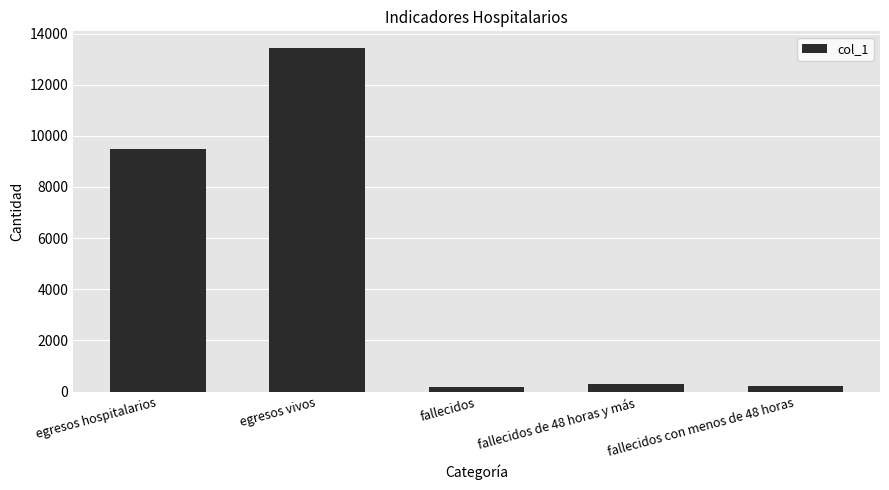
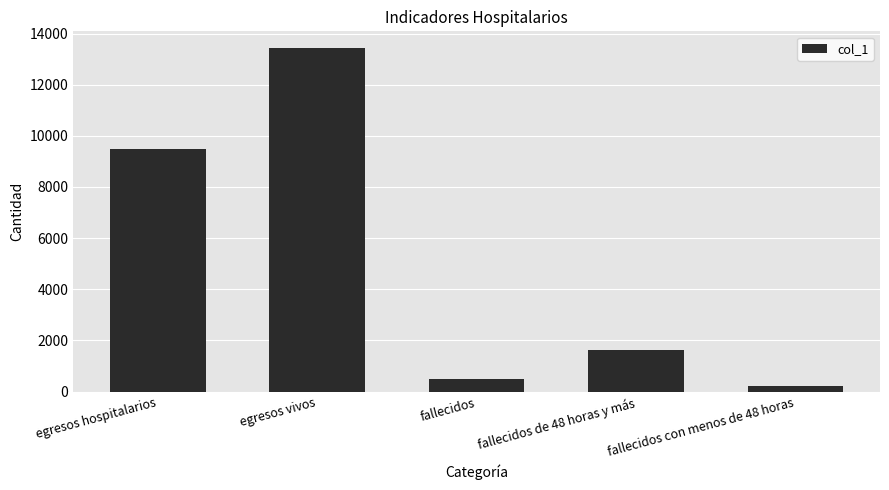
fallecidos: 200 -> 500
fallecidos de 48 horas y más: 300 -> 1600
